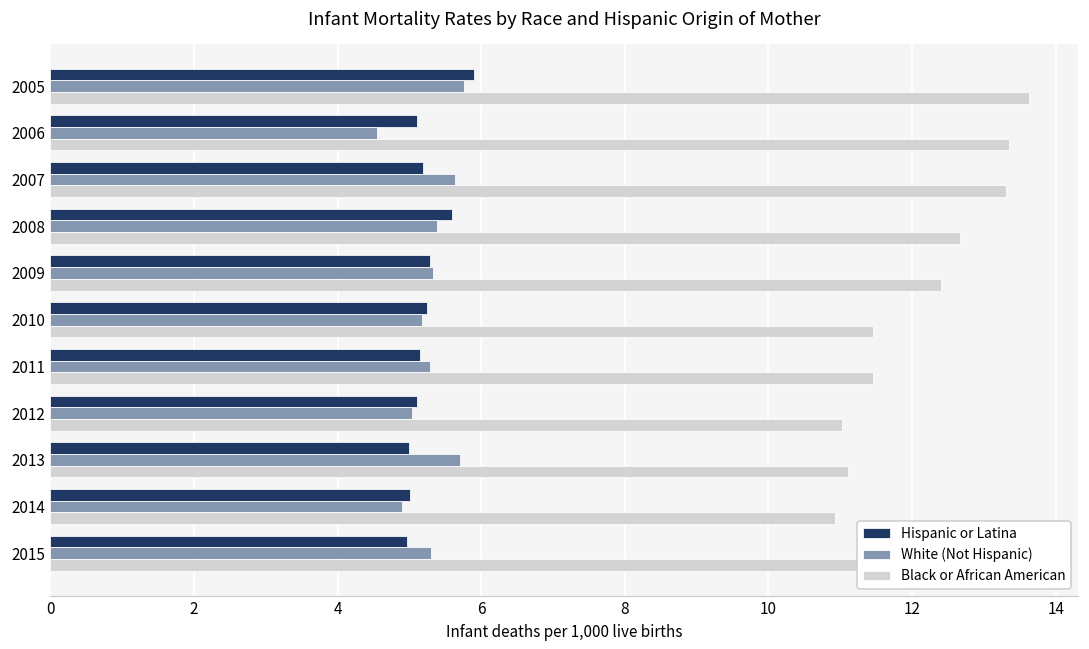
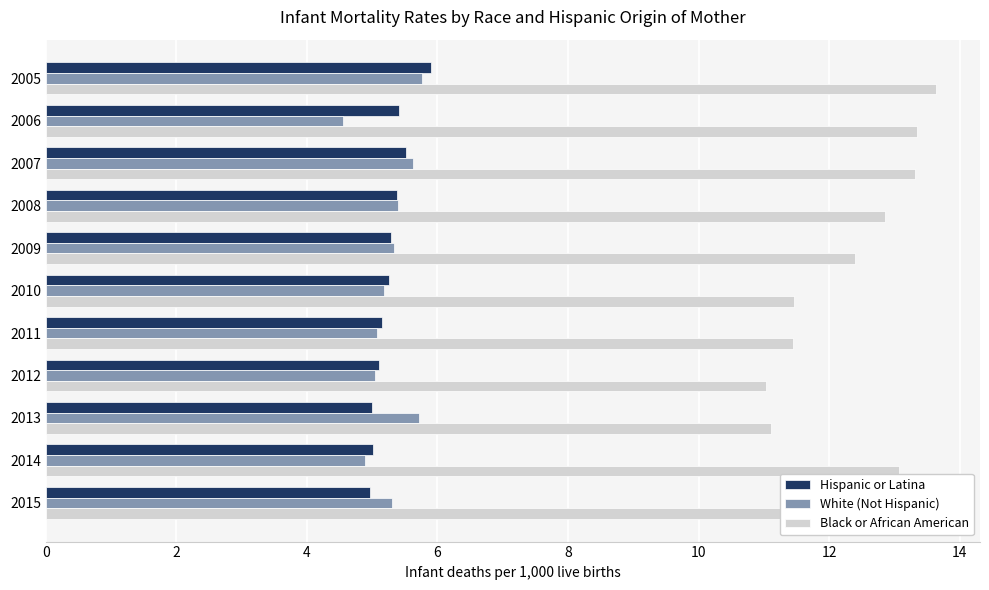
Hispanic or Latina, 2006: 5.1 -> 5.4
Hispanic or Latina, 2007: 5.2 -> 5.5
Hispanic or Latina, 2008: 5.6 -> 5.4
Black or African American, 2008: 12.7 -> 12.9
White (Not Hispanic), 2011: 5.3 -> 5.1
Black or African American, 2014: 10.9 -> 13.1
